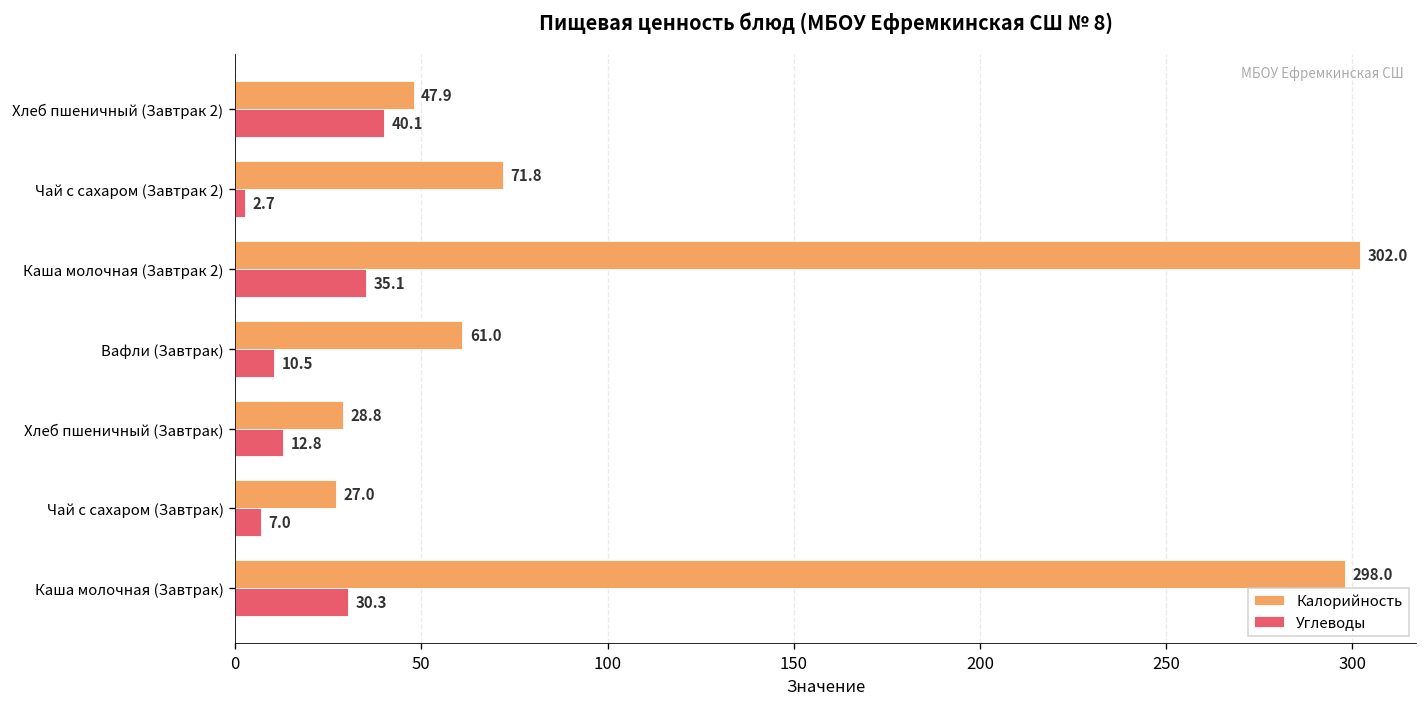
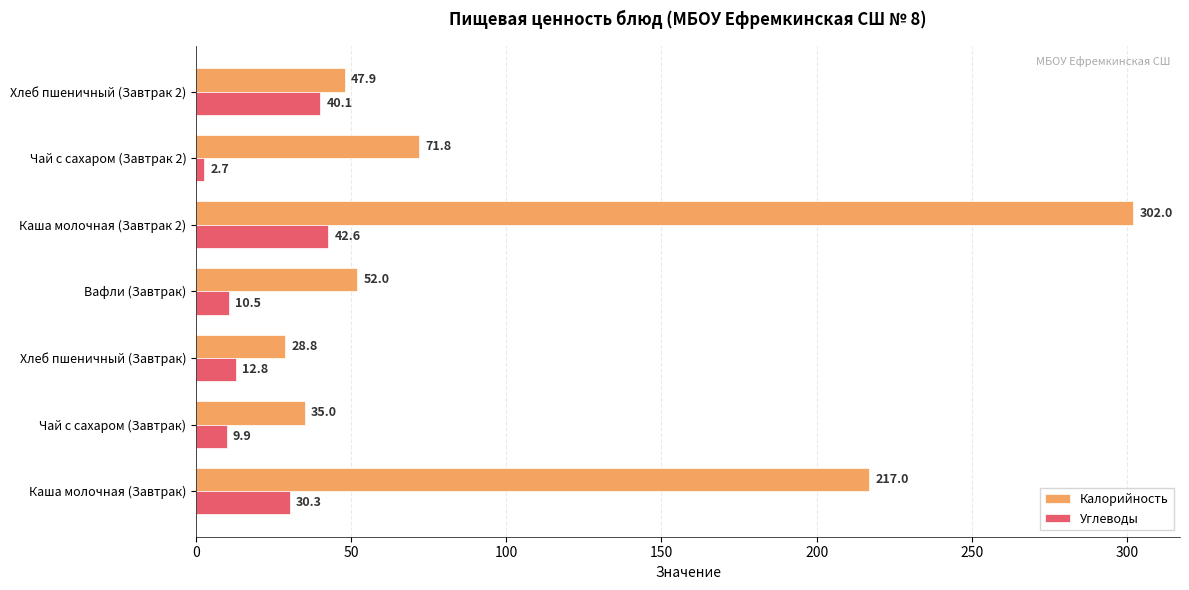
Углеводы, Каша молочная (Завтрак 2): 35.1 -> 42.6
Калорийность, Вафли (Завтрак): 61.0 -> 52.0
Калорийность, Чай с сахаром (Завтрак): 27.0 -> 35.0
Углеводы, Чай с сахаром (Завтрак): 7.0 -> 9.9
Калорийность, Каша молочная (Завтрак): 298.0 -> 217.0
